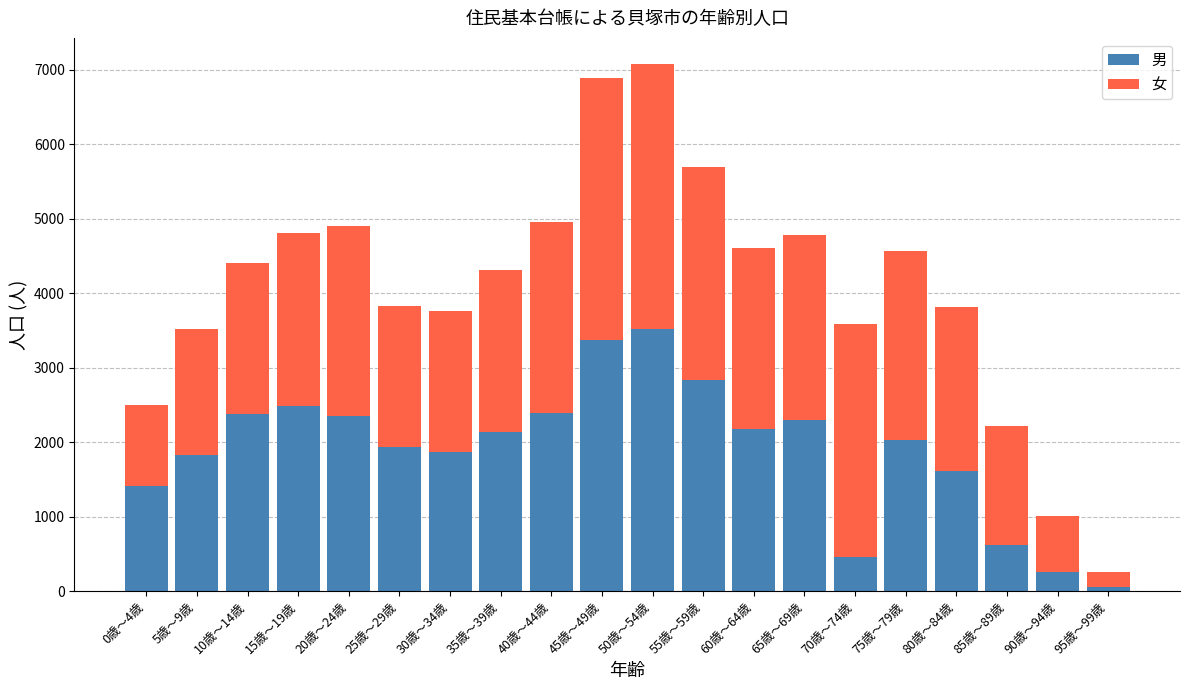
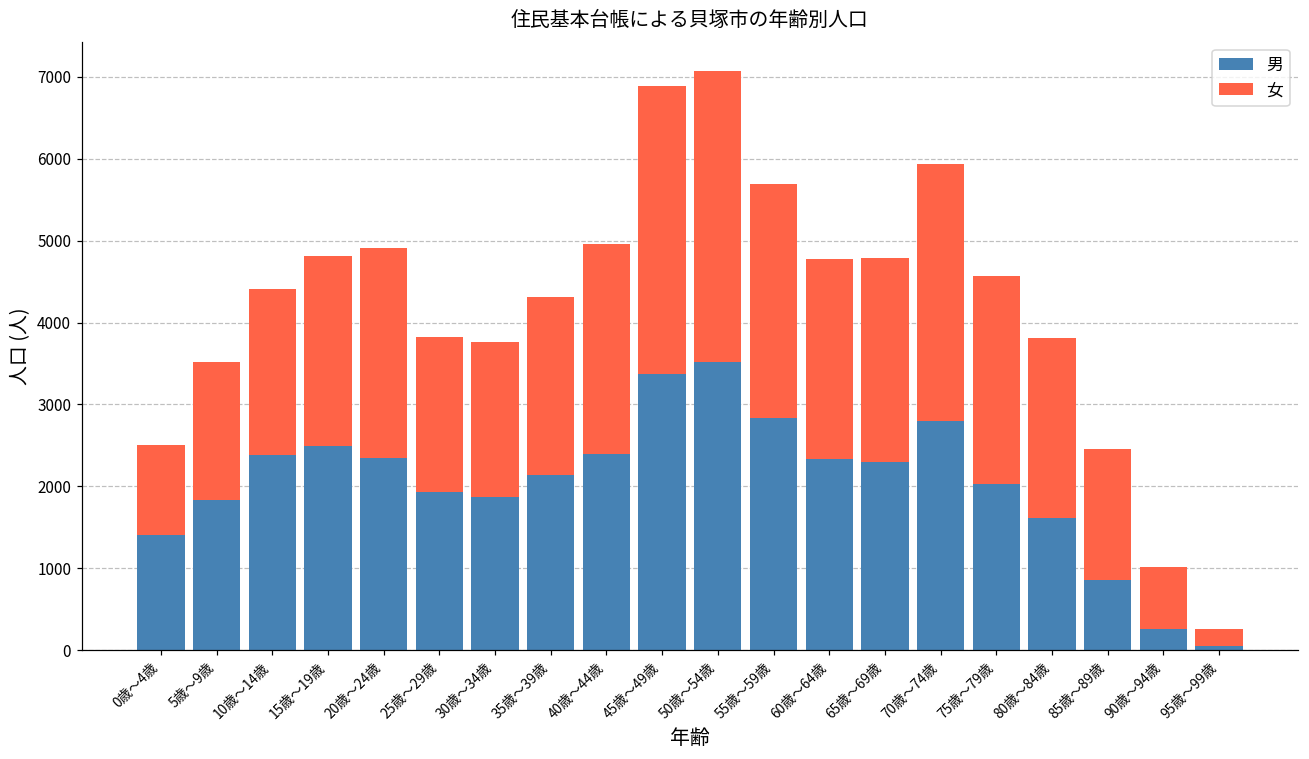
男, 60歳～64歳: 2200 -> 2300
男, 70歳～74歳: 500 -> 2800
男, 85歳～89歳: 600 -> 900
